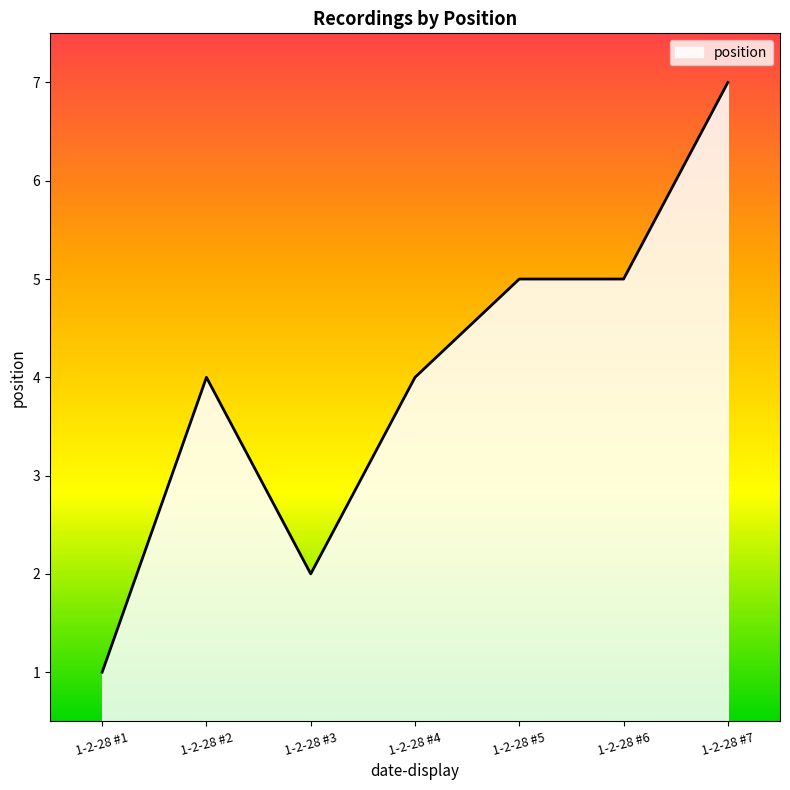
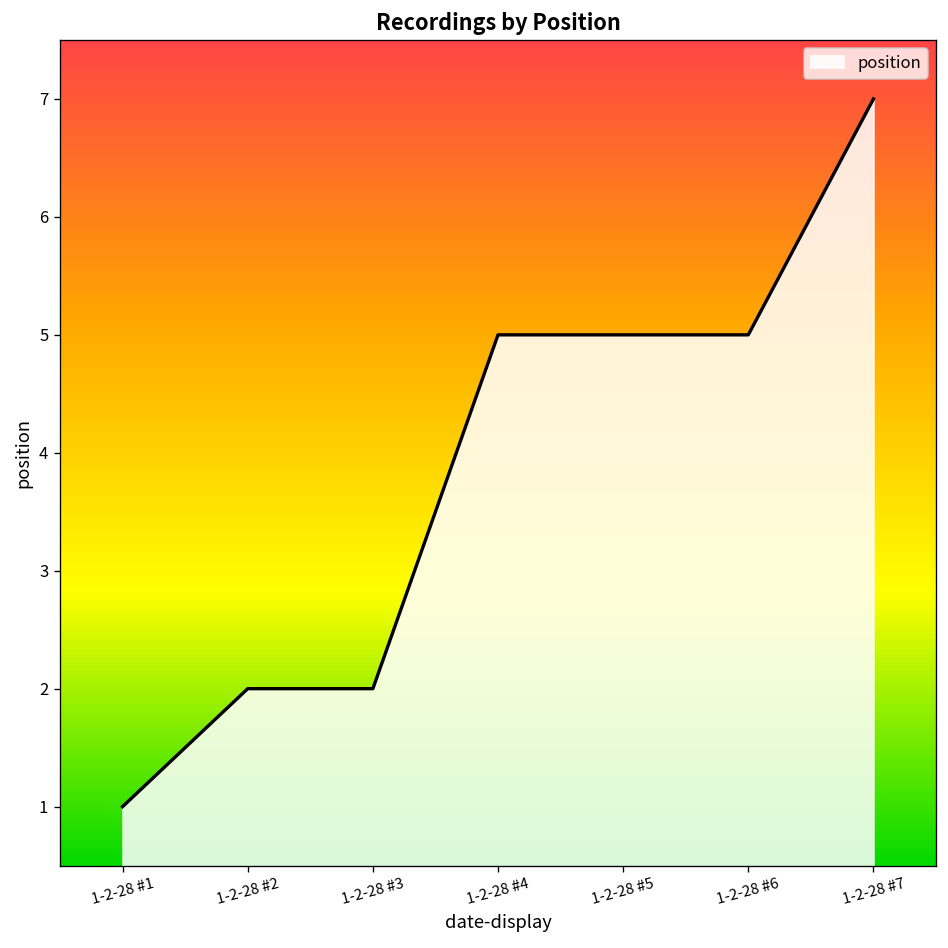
1-2-28 #2: 4 -> 2
1-2-28 #4: 4 -> 5
